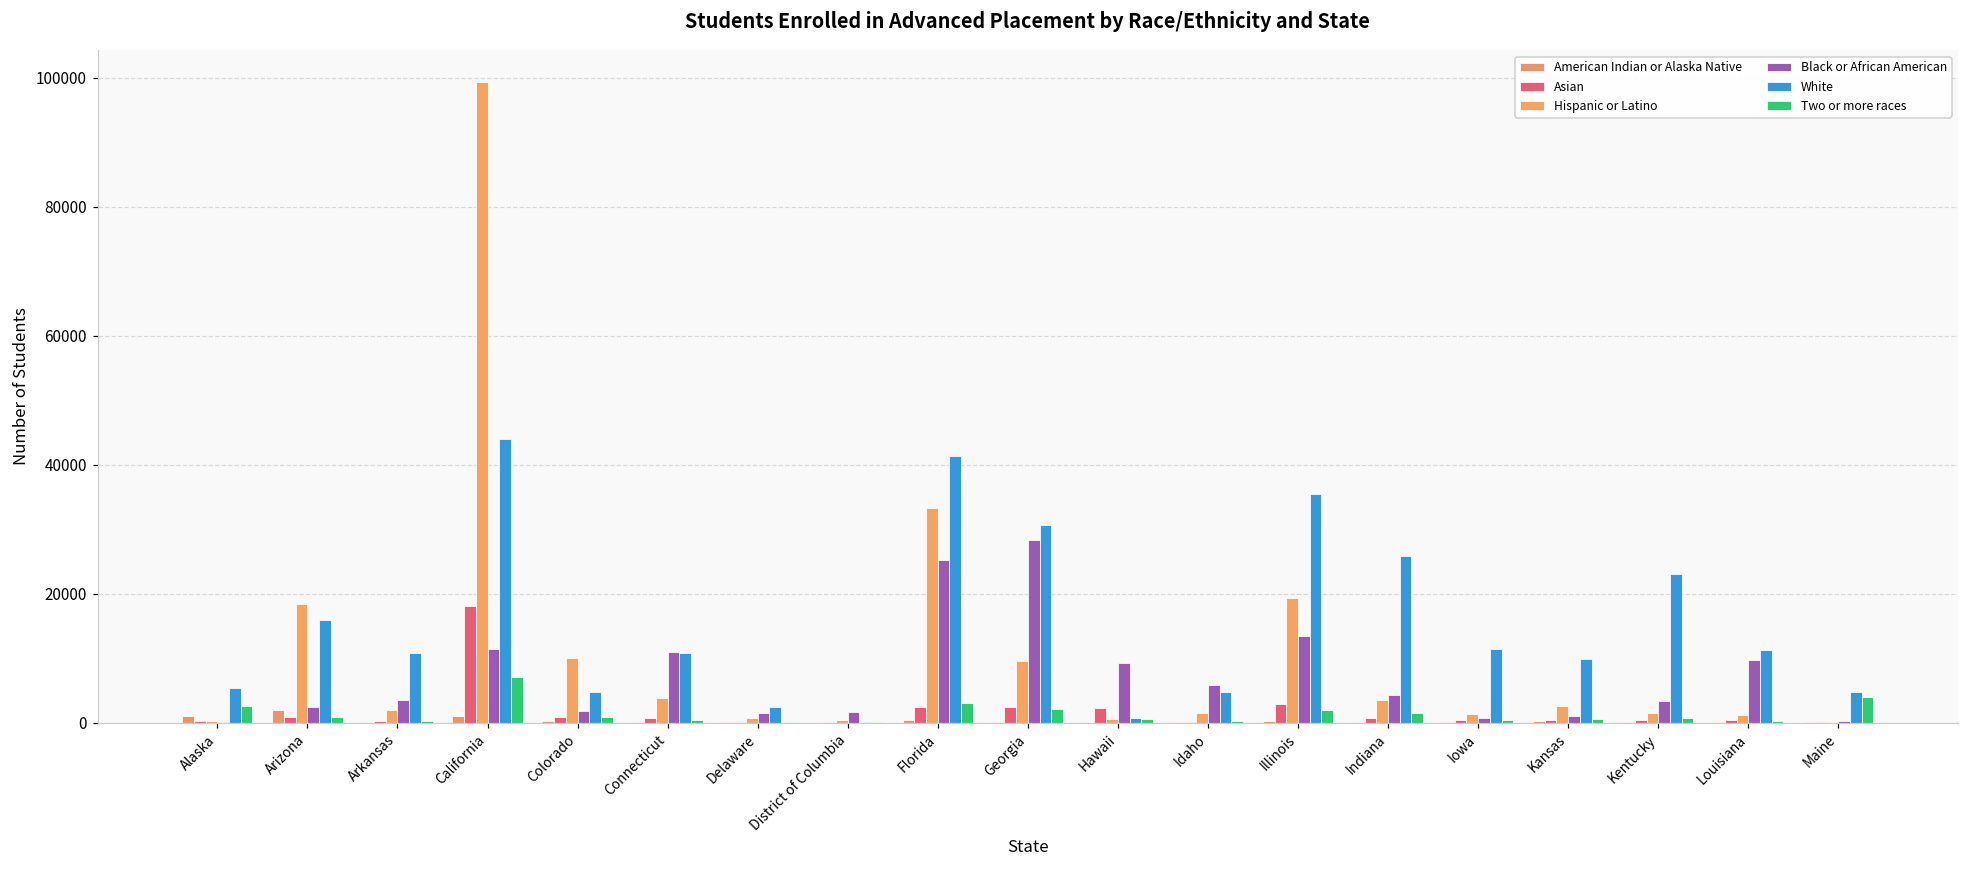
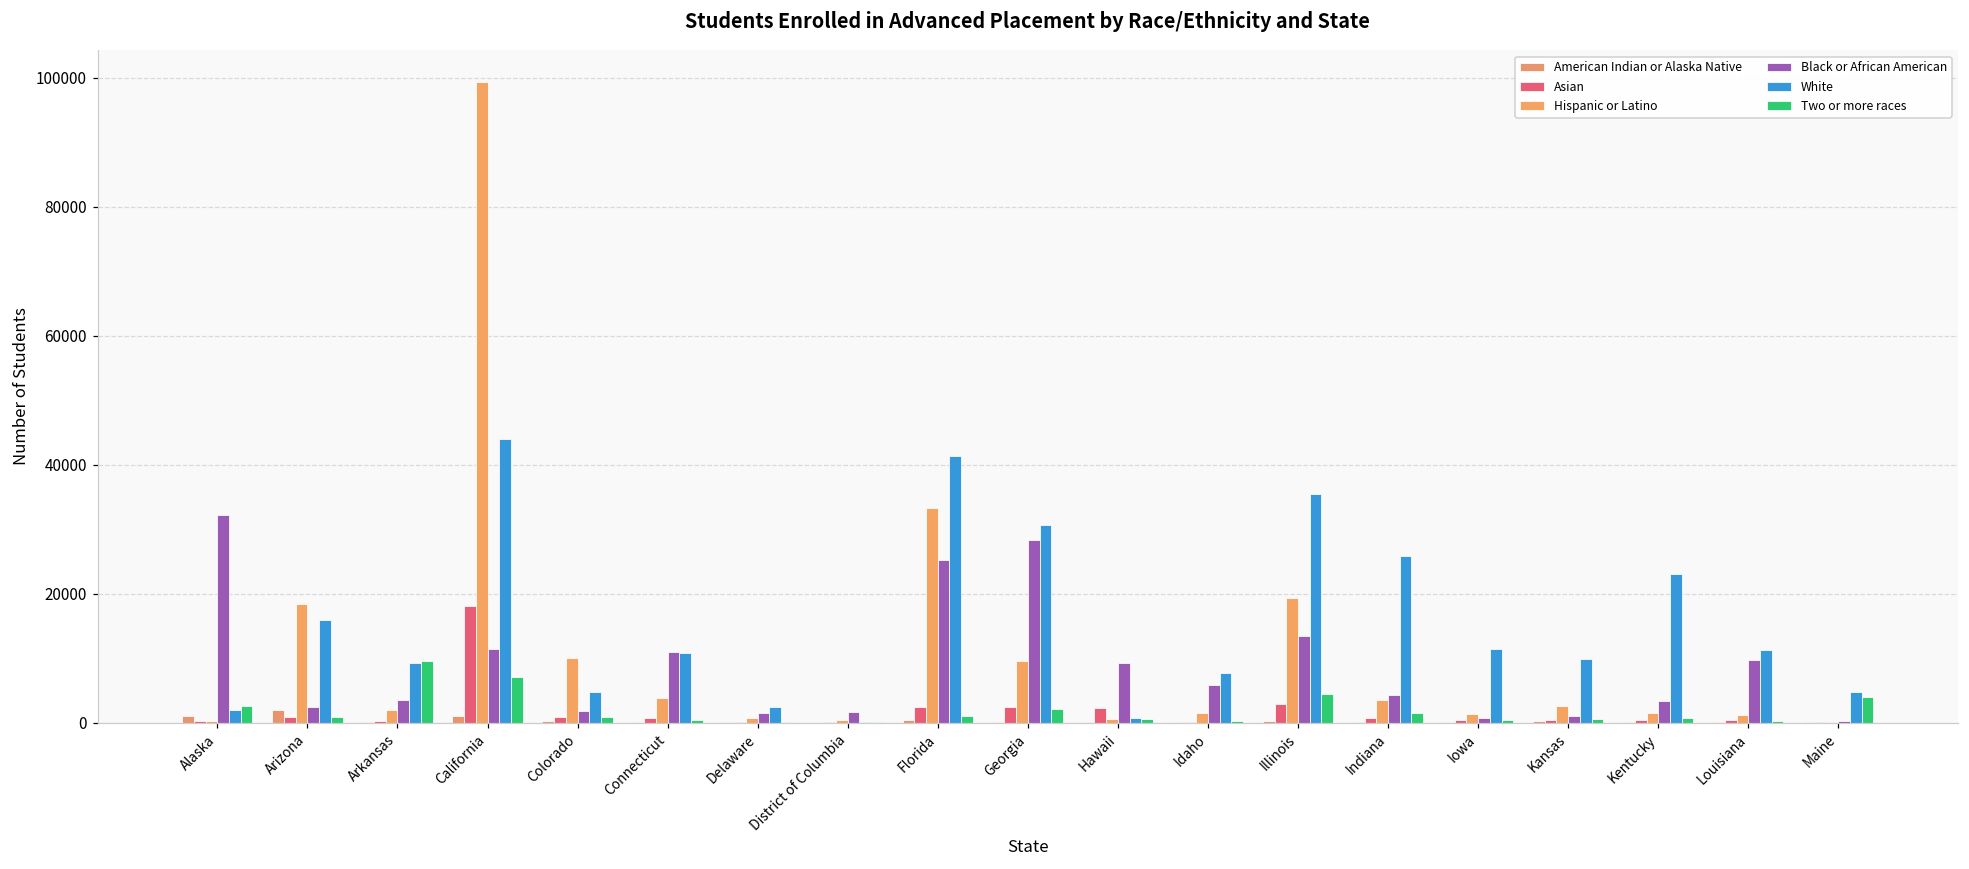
Black or African American, Alaska: 0 -> 32000
White, Alaska: 5000 -> 2000
White, Arkansas: 11000 -> 9000
Two or more races, Arkansas: 0 -> 10000
Two or more races, Florida: 3000 -> 1000
White, Idaho: 5000 -> 8000
Two or more races, Illinois: 2000 -> 4000
